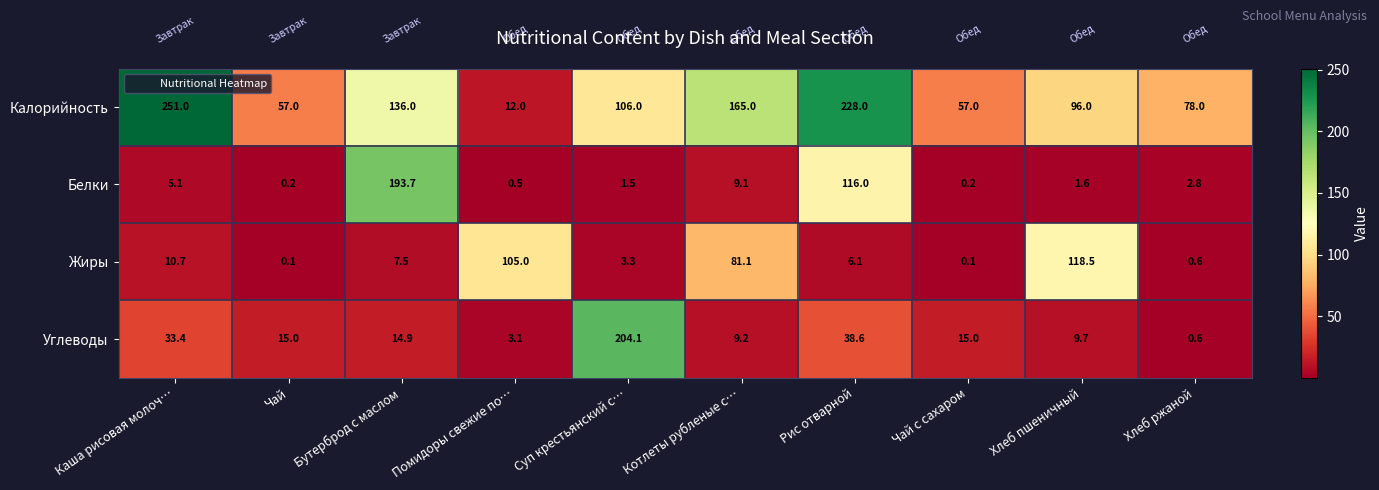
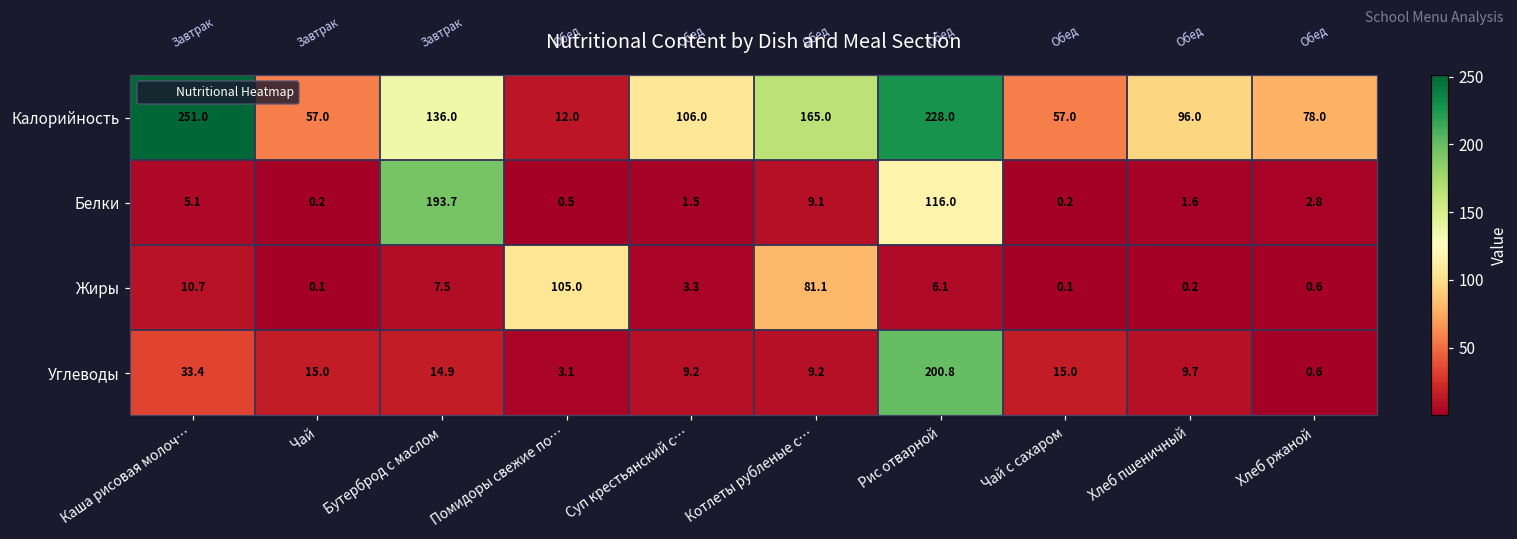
Жиры, Хлеб пшеничный: 118.5 -> 0.2
Углеводы, Суп крестьянский с…: 204.1 -> 9.2
Углеводы, Рис отварной: 38.6 -> 200.8
